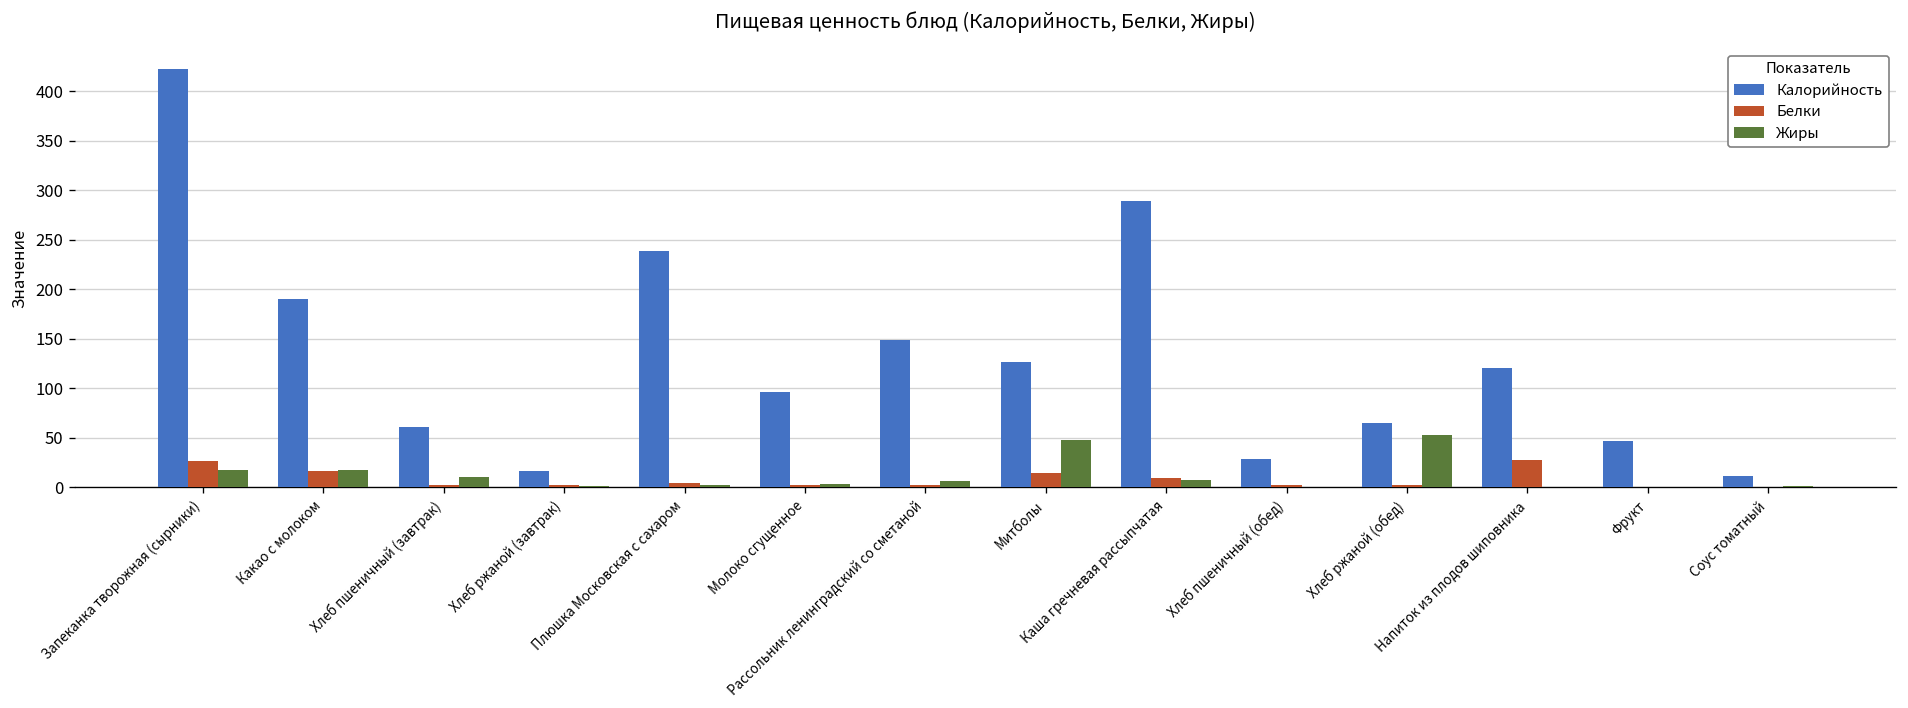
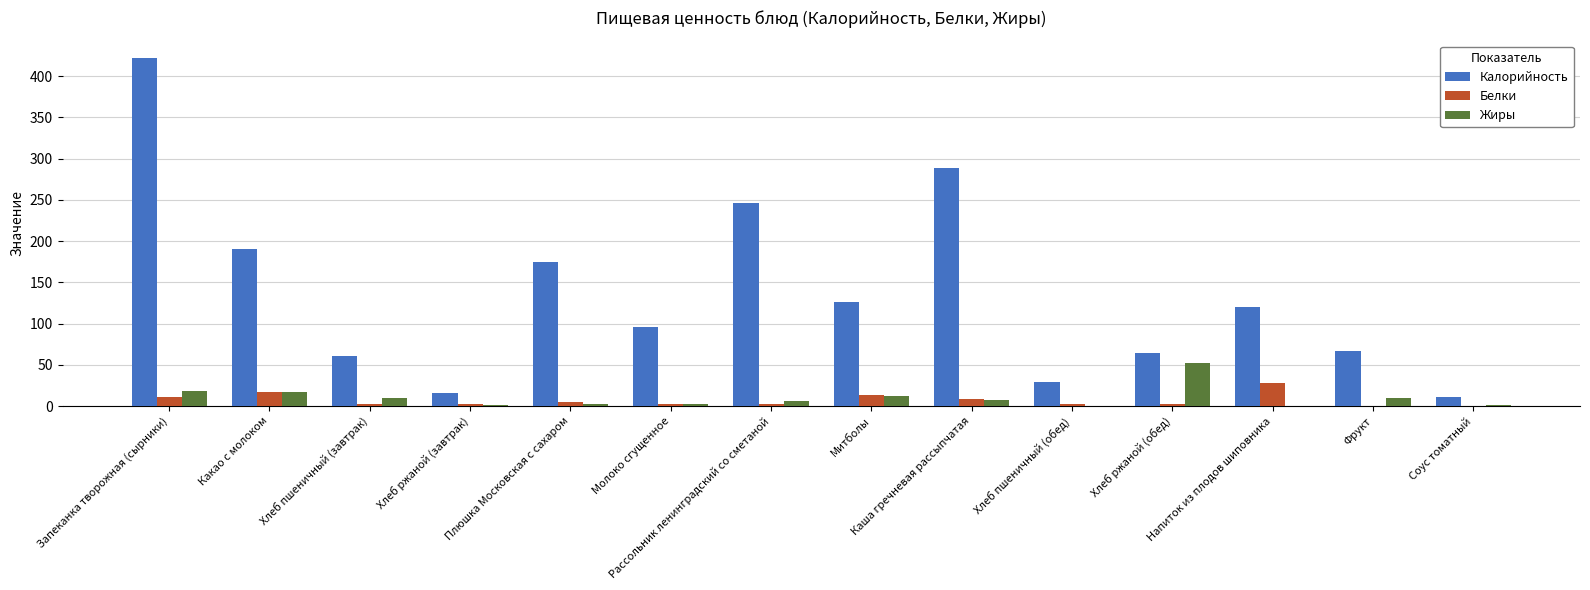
Белки, Запеканка творожная (сырники): 30 -> 10
Калорийность, Плюшка Московская с сахаром: 240 -> 170
Калорийность, Рассольник ленинградский со сметаной: 150 -> 250
Жиры, Митболы: 50 -> 10
Калорийность, Фрукт: 50 -> 70
Жиры, Фрукт: 0 -> 10
